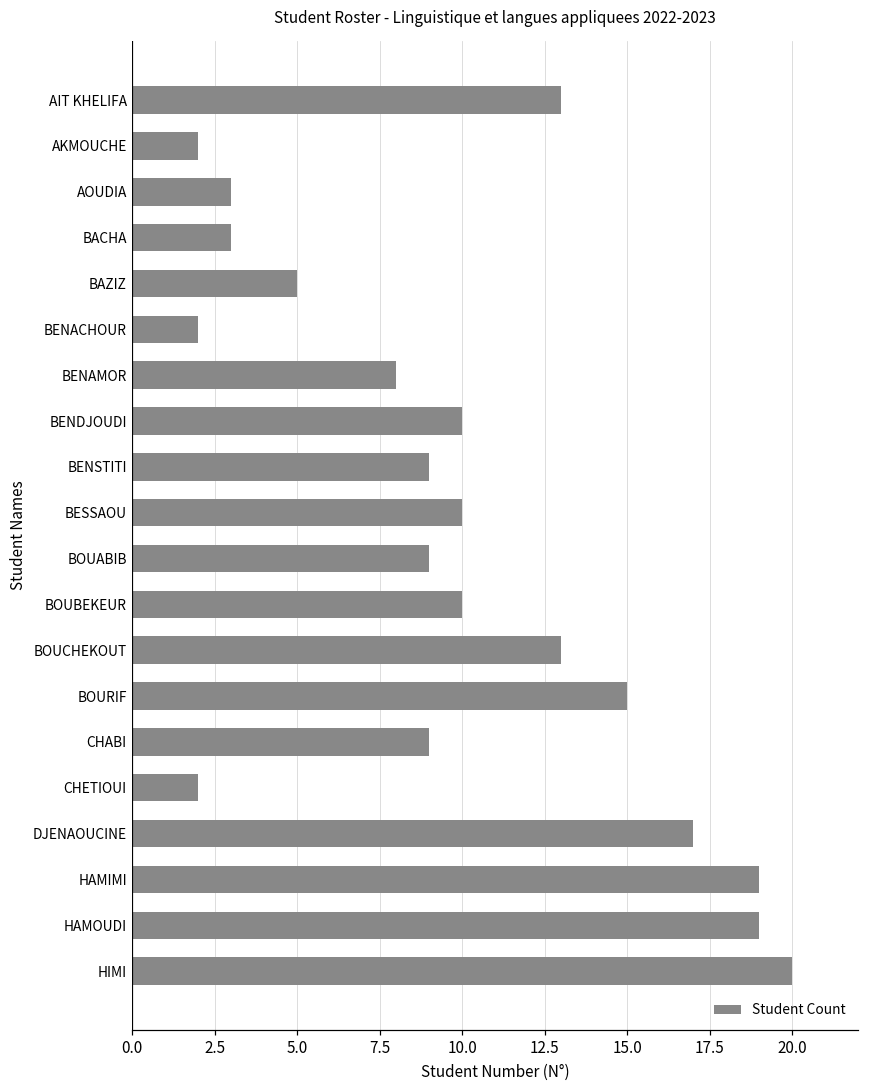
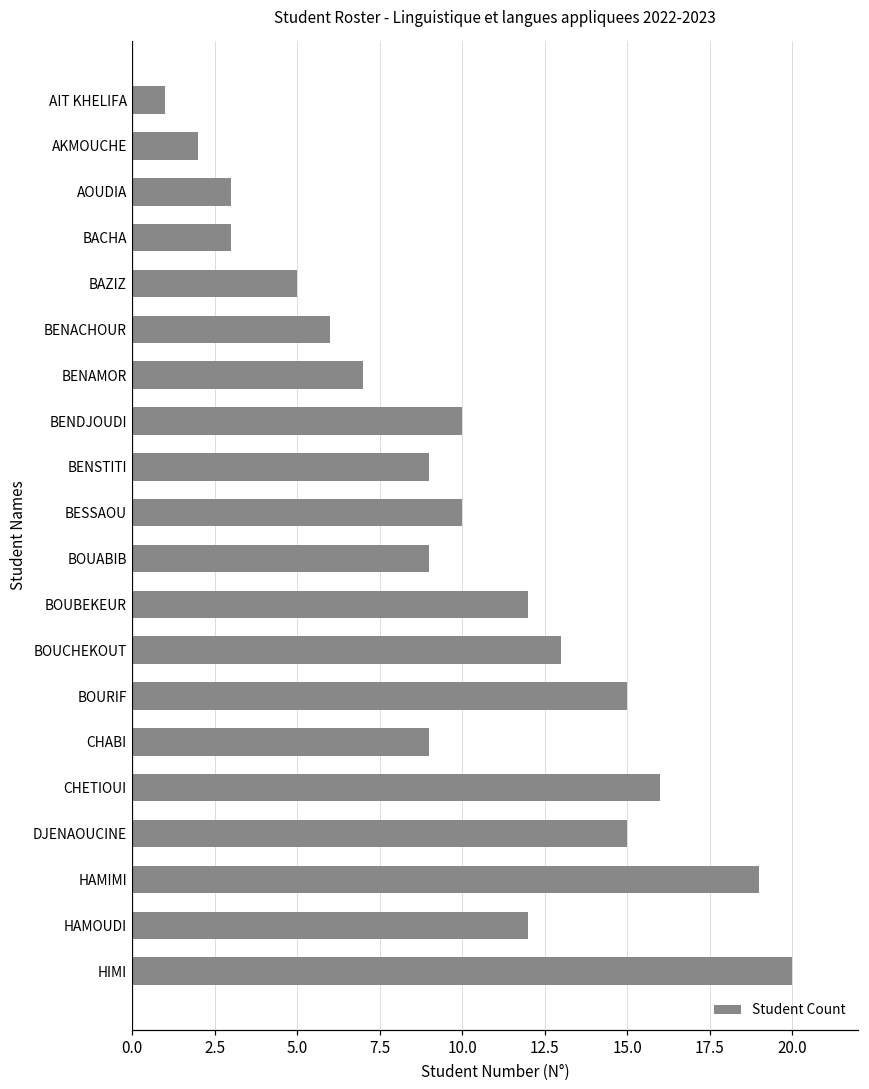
AIT KHELIFA: 13 -> 1
BENACHOUR: 2 -> 6
BENAMOR: 8 -> 7
BOUBEKEUR: 10 -> 12
CHETIOUI: 2 -> 16
DJENAOUCINE: 17 -> 15
HAMOUDI: 19 -> 12
